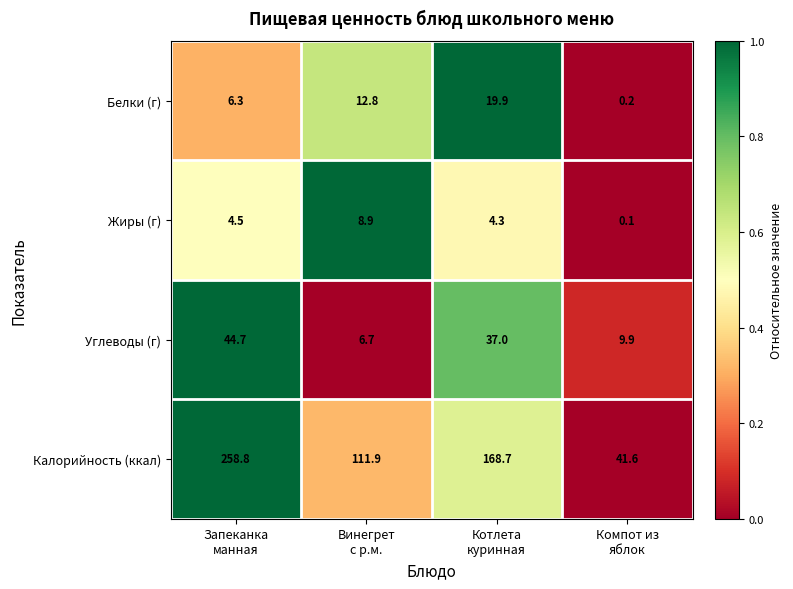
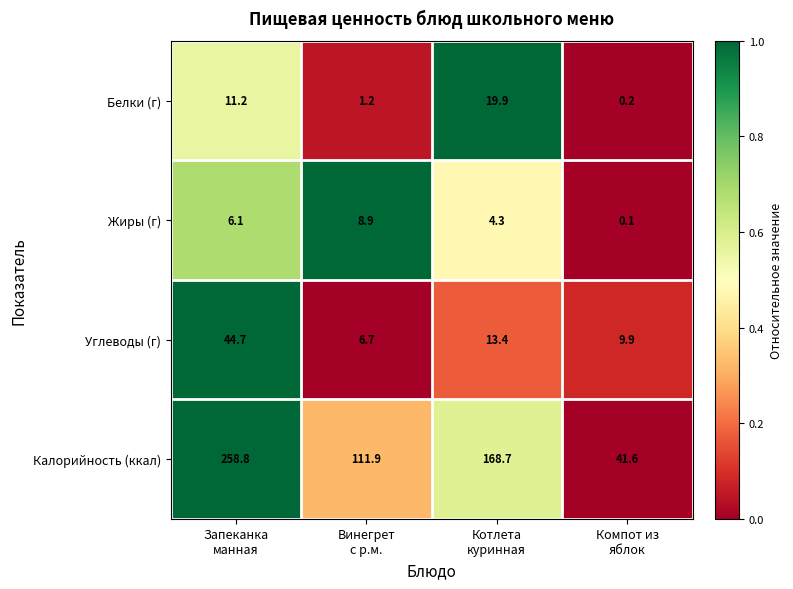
Белки (г), Запеканка манная: 6.3 -> 11.2
Белки (г), Винегрет с р.м.: 12.8 -> 1.2
Жиры (г), Запеканка манная: 4.5 -> 6.1
Углеводы (г), Котлета куринная: 37.0 -> 13.4
